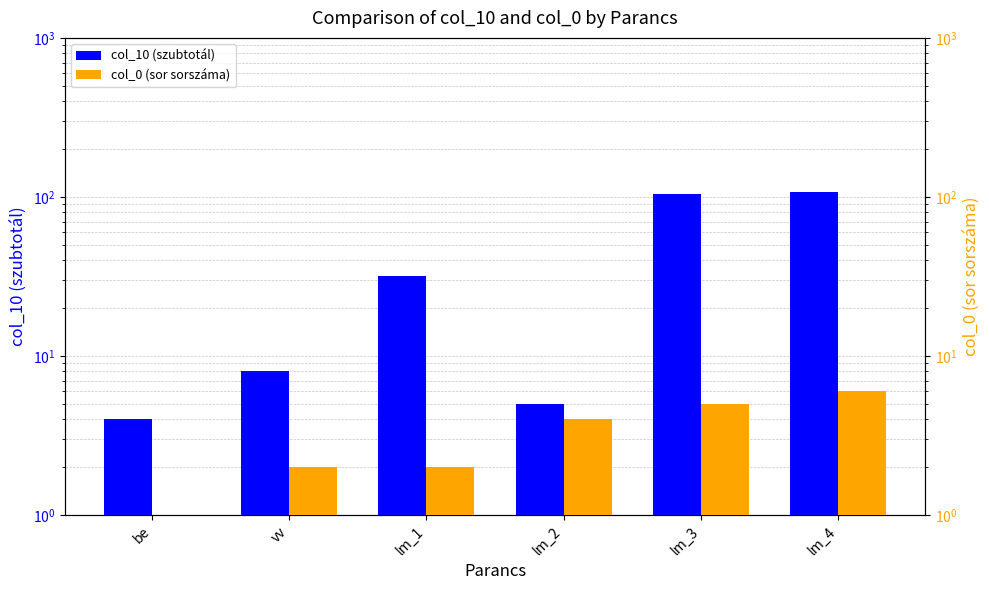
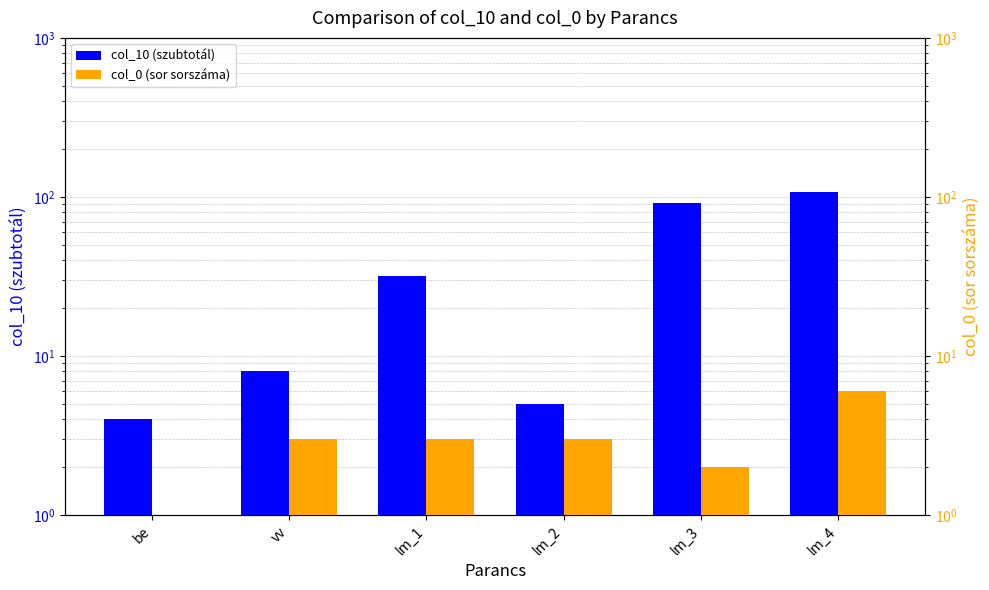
col_10 (szubtotál), lm_3: 110 -> 90
col_0 (sor sorszáma), vv: 2 -> 3
col_0 (sor sorszáma), lm_1: 2 -> 3
col_0 (sor sorszáma), lm_2: 4 -> 3
col_0 (sor sorszáma), lm_3: 5 -> 2
